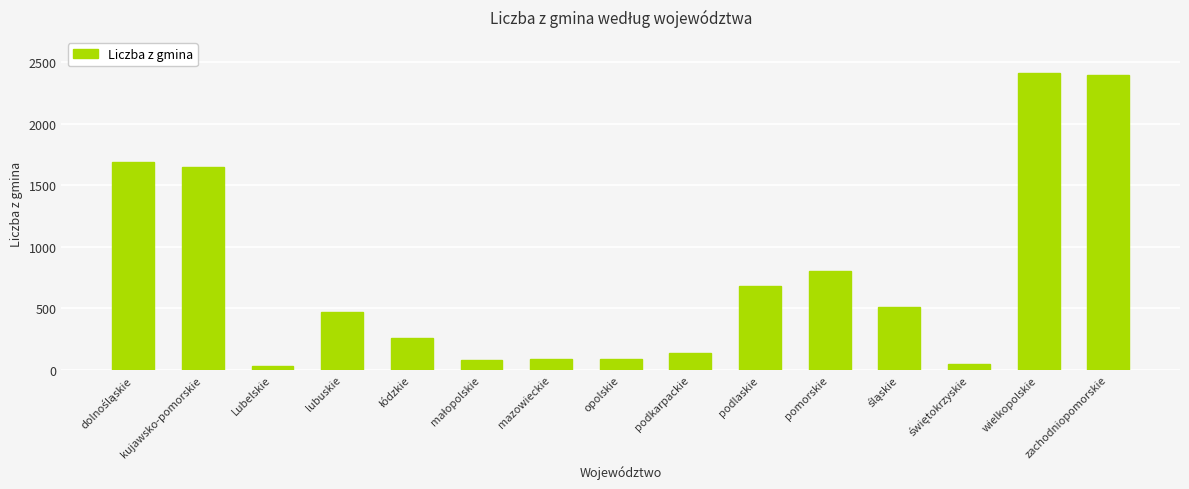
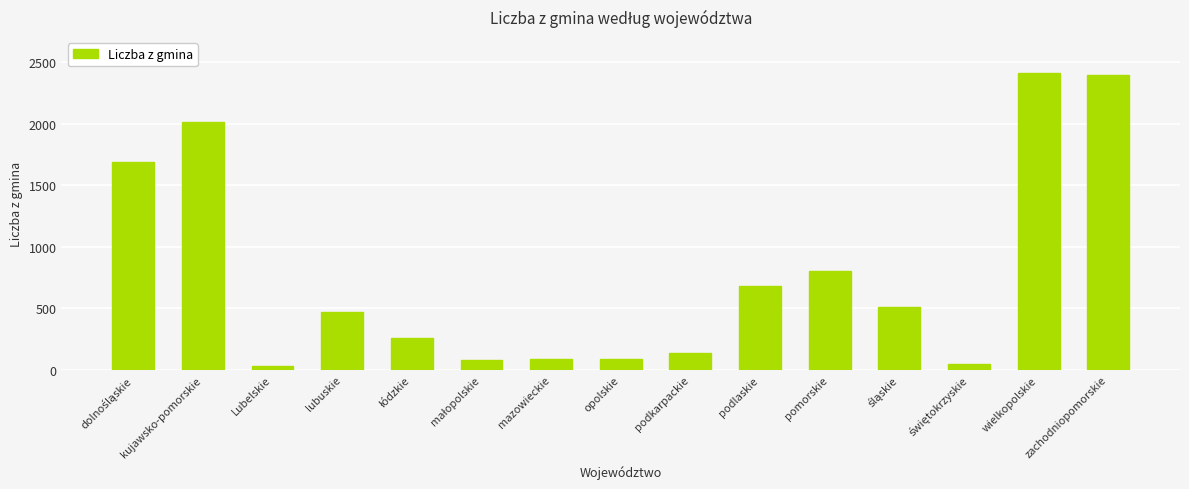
kujawsko-pomorskie: 1640 -> 2020
